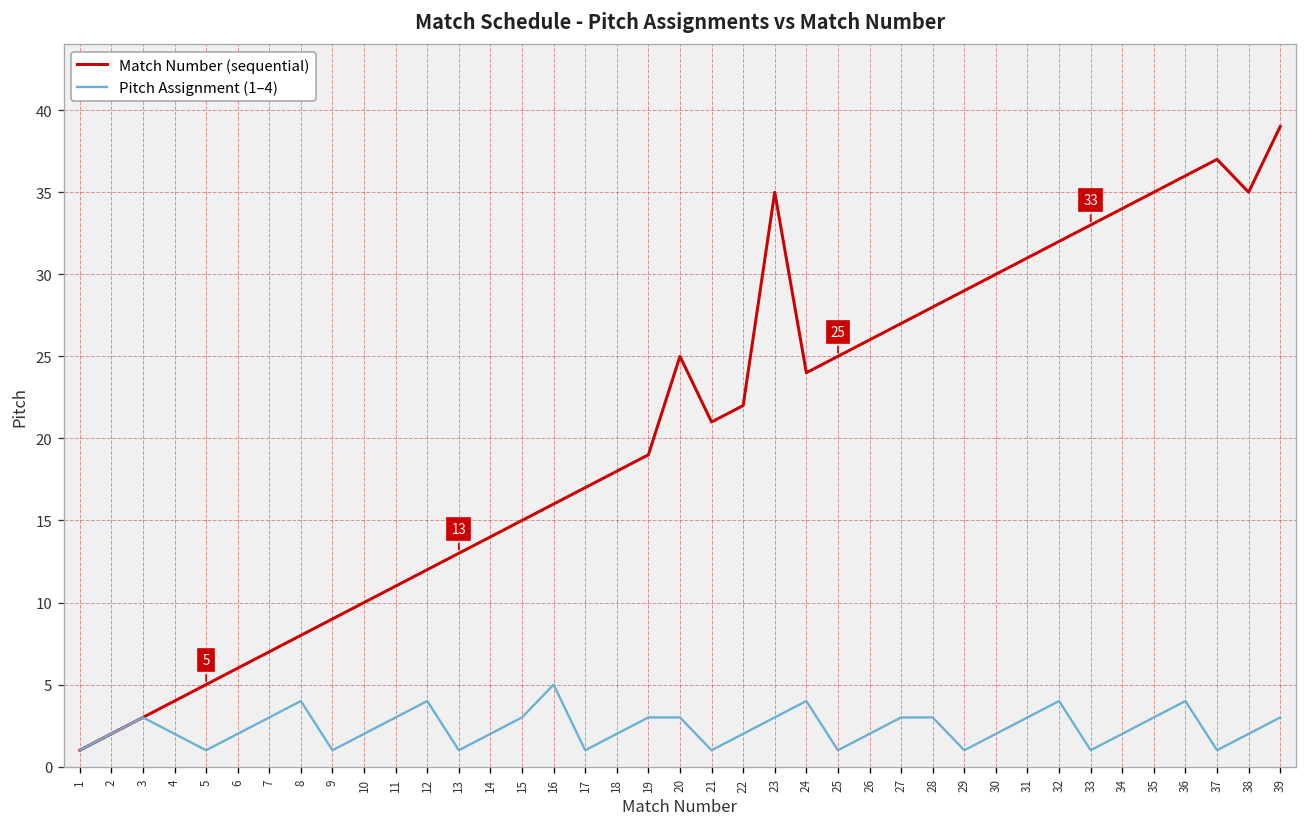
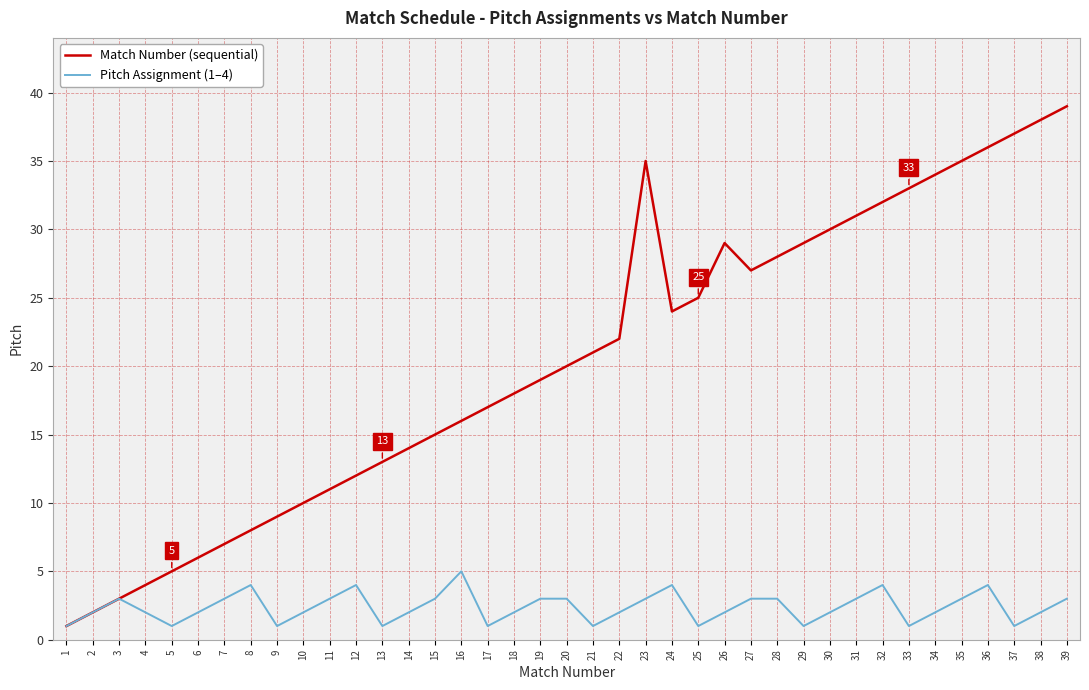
Match Number (sequential), 20: 25 -> 20
Match Number (sequential), 26: 26 -> 29
Match Number (sequential), 38: 35 -> 38
